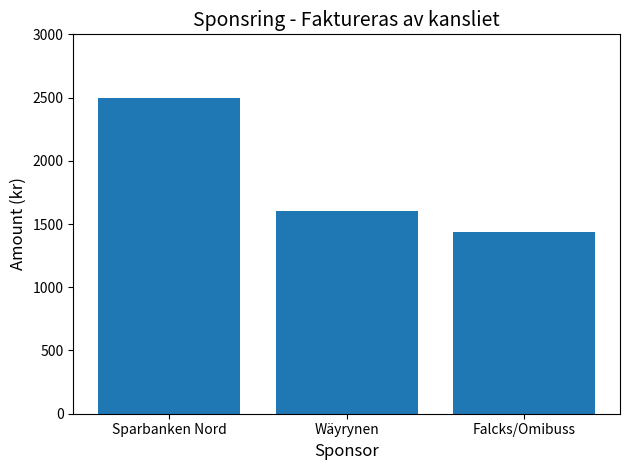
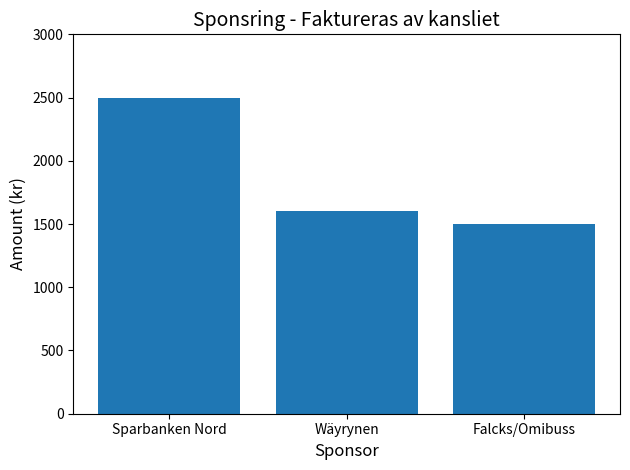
Falcks/Omibuss: 1430 -> 1500
